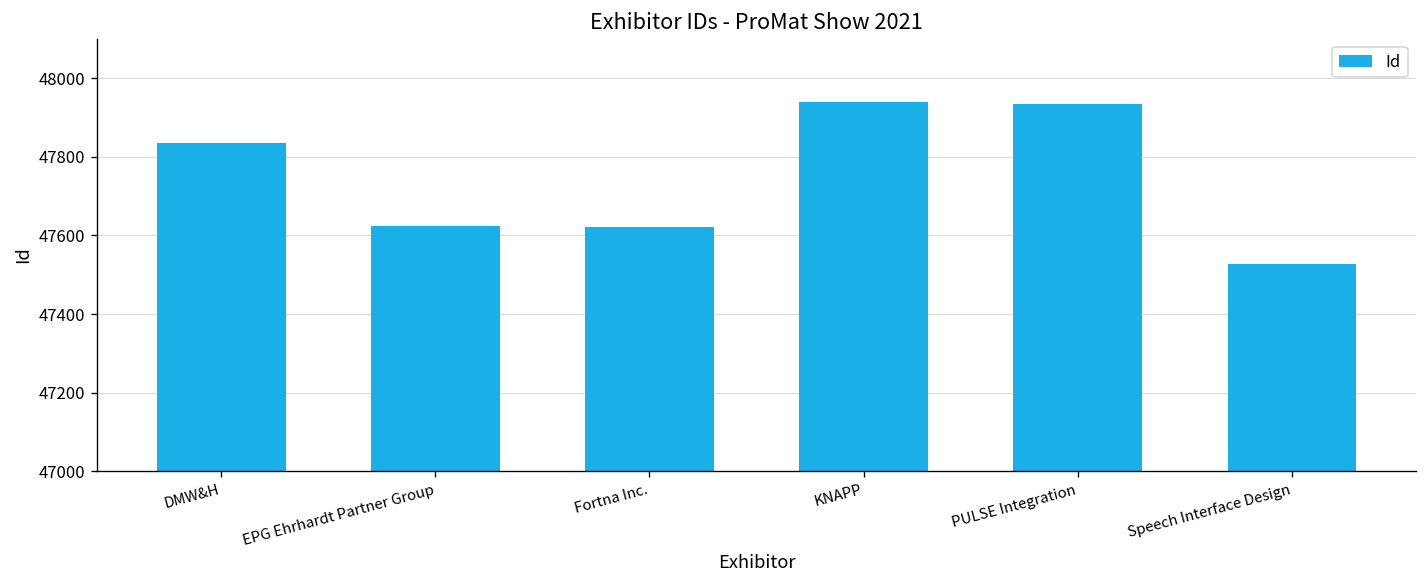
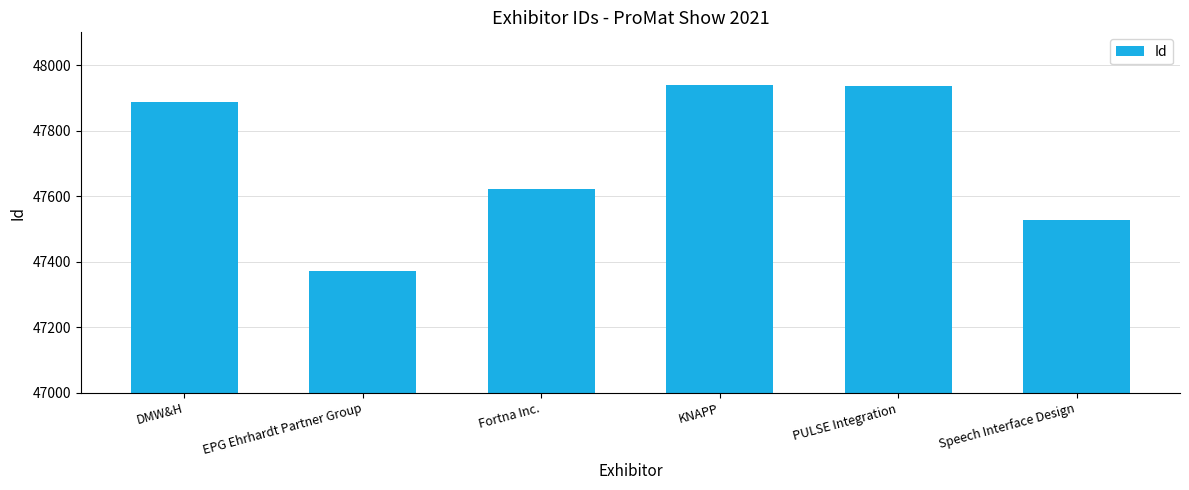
DMW&H: 47840 -> 47890
EPG Ehrhardt Partner Group: 47630 -> 47370
